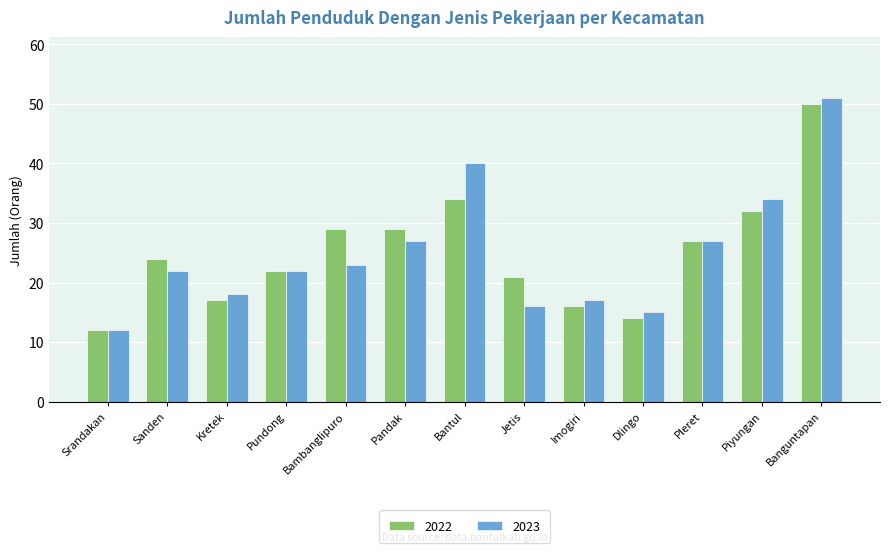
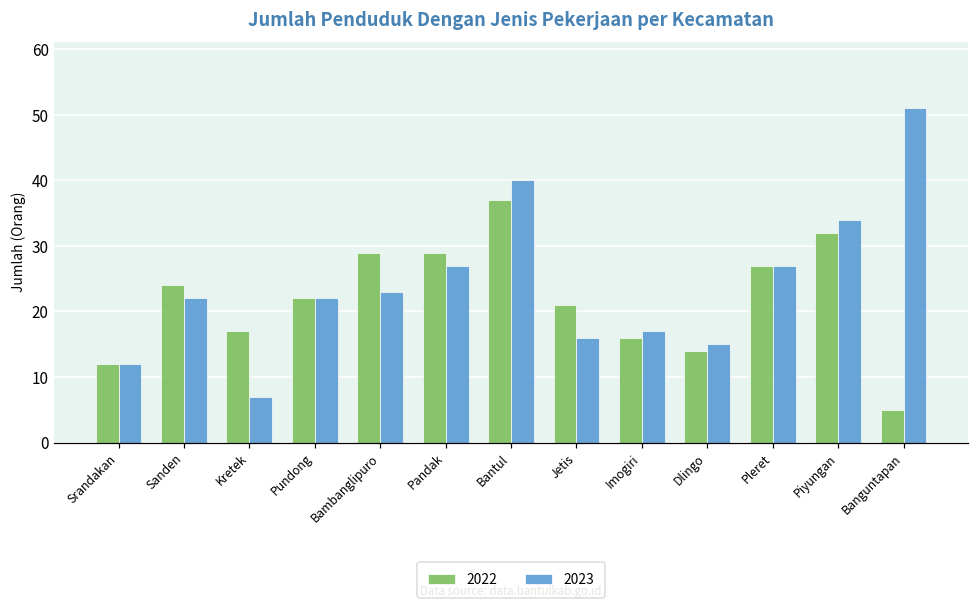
2023, Kretek: 18 -> 7
2022, Bantul: 34 -> 37
2022, Banguntapan: 50 -> 5
